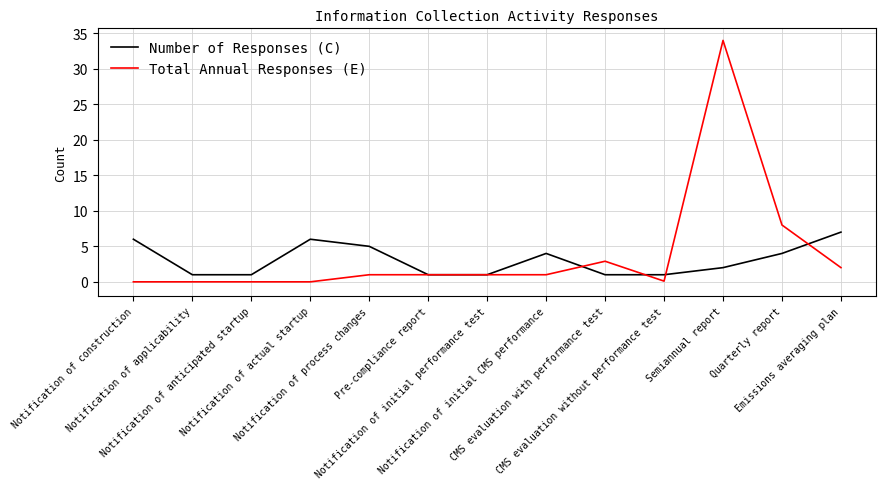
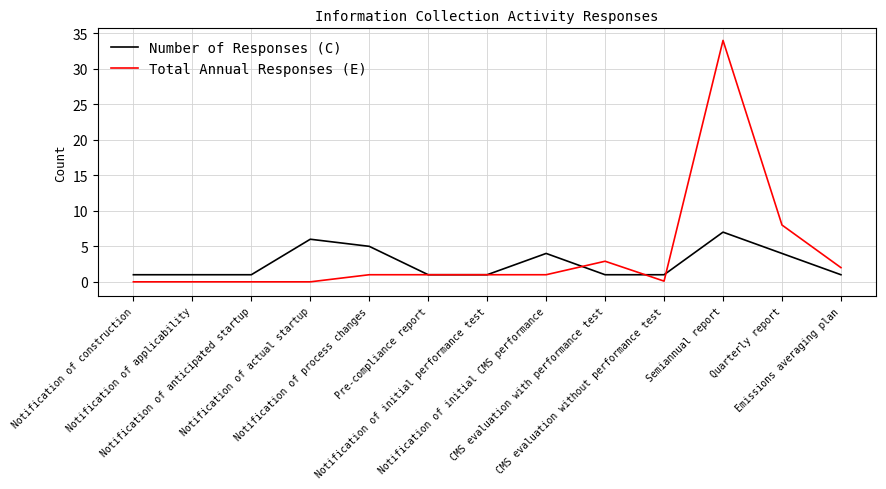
Number of Responses (C), Notification of construction: 6 -> 1
Number of Responses (C), Semiannual report: 2 -> 7
Number of Responses (C), Emissions averaging plan: 7 -> 1
